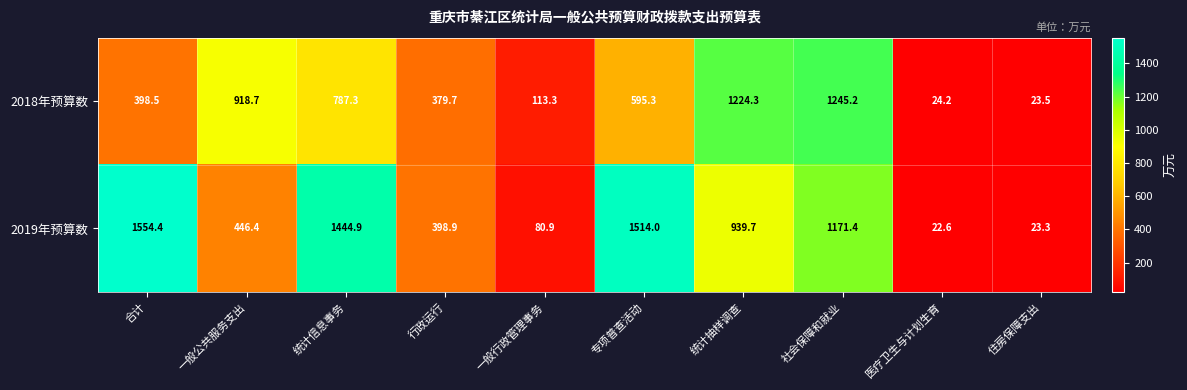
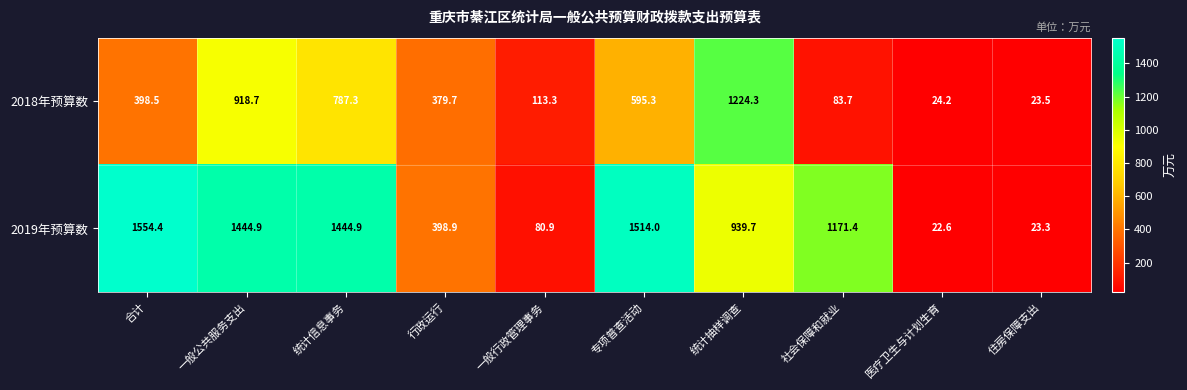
2018年预算数, 社会保障和就业: 1245.2 -> 83.7
2019年预算数, 一般公共服务支出: 446.4 -> 1444.9
